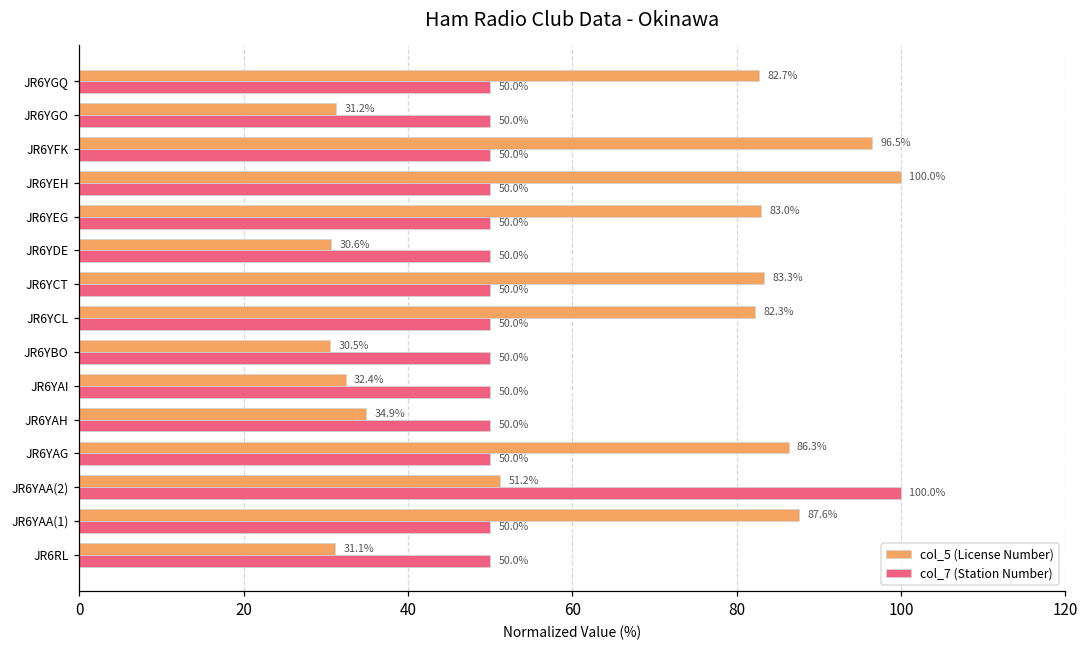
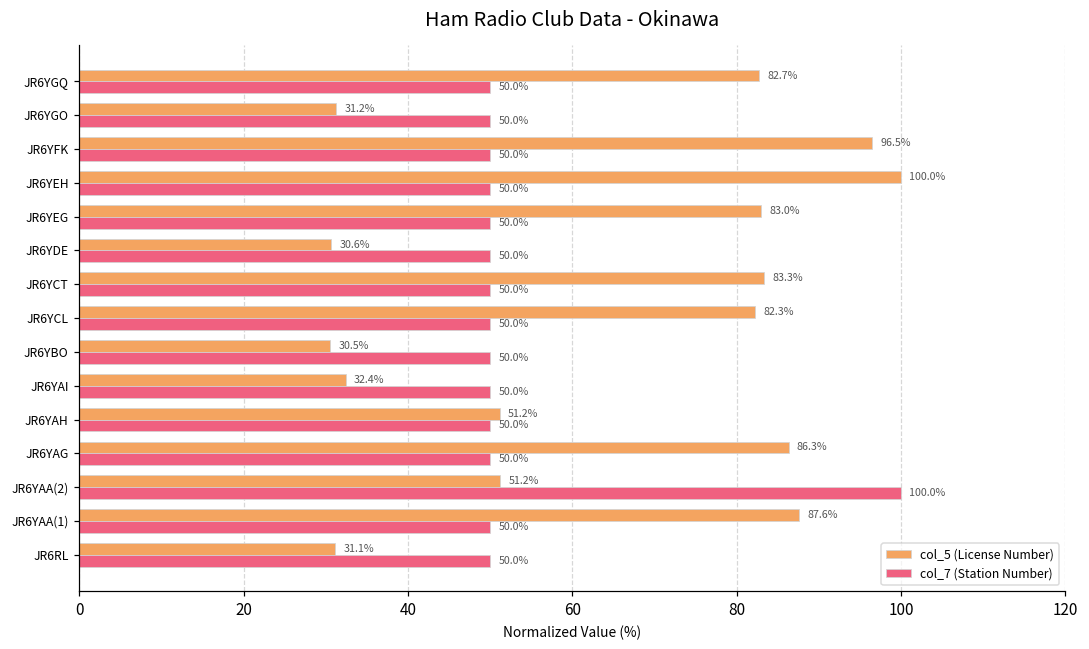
col_5 (License Number), JR6YAH: 34.9% -> 51.2%
